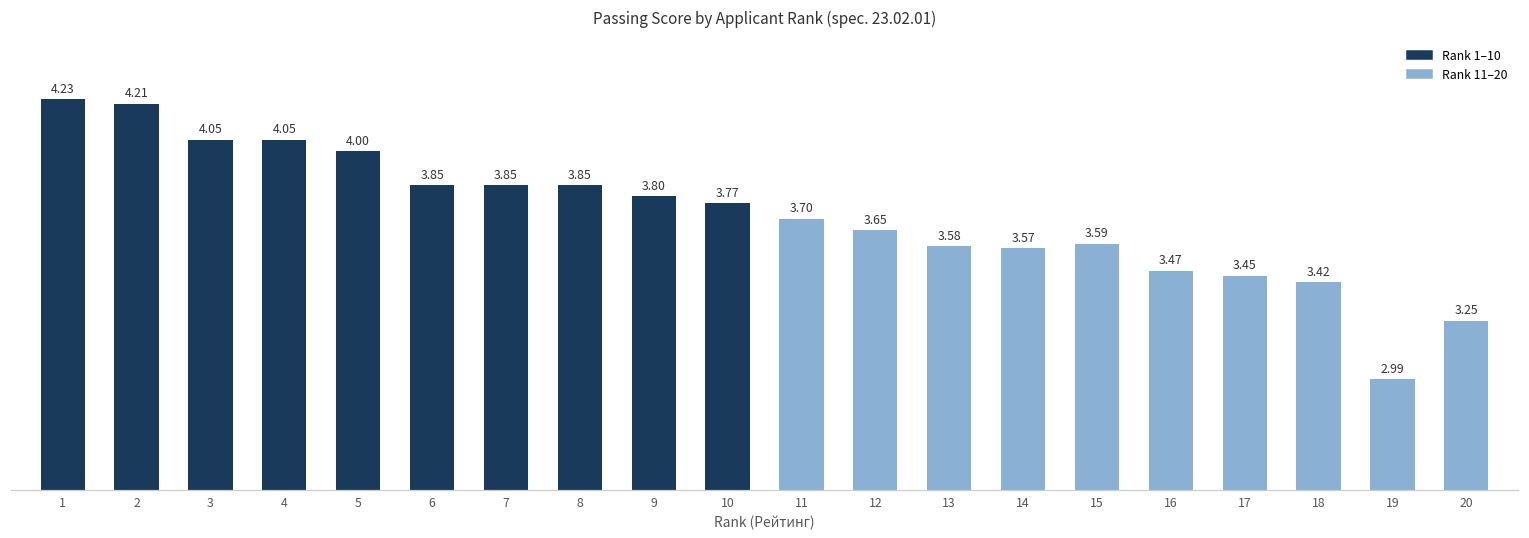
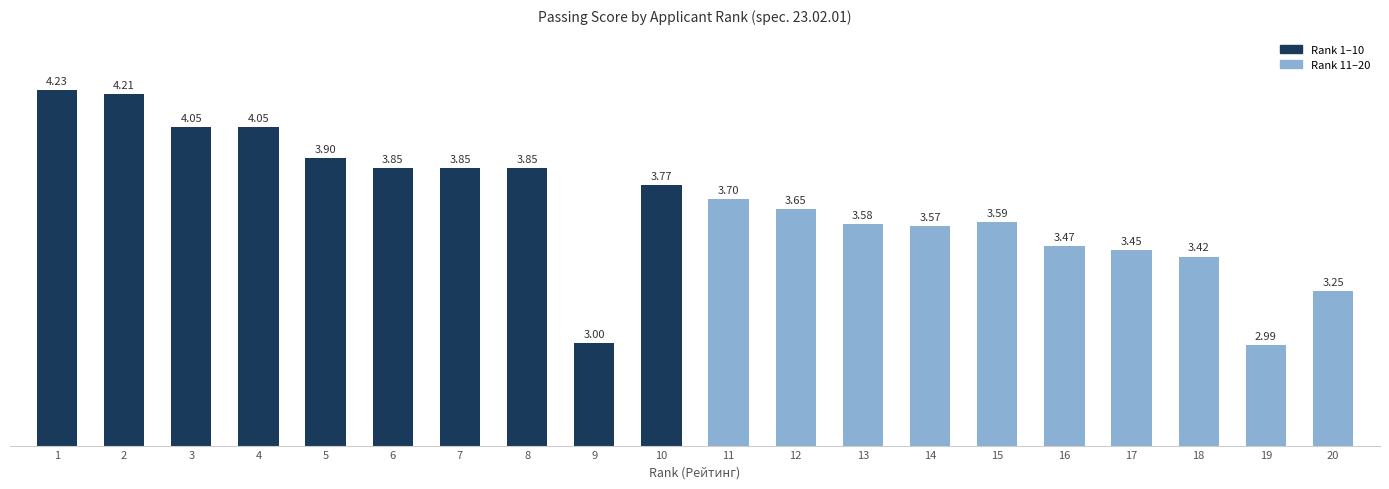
5: 4.00 -> 3.90
9: 3.80 -> 3.00
